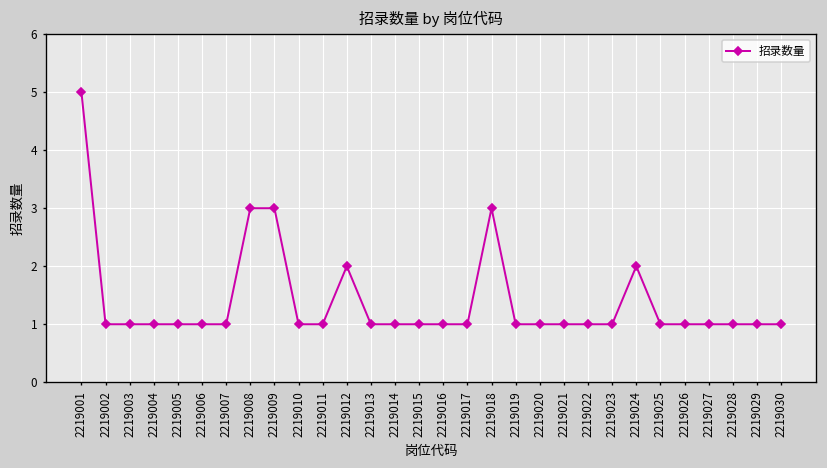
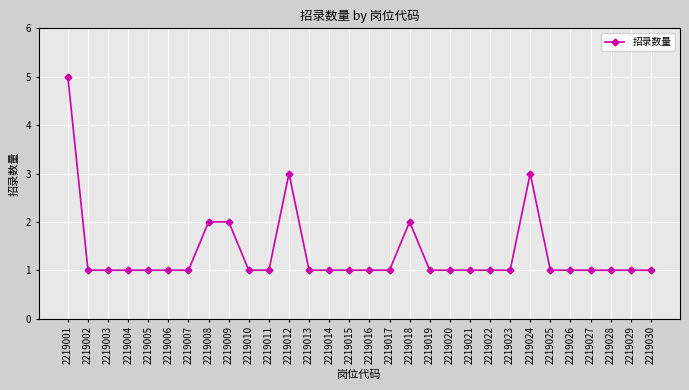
2219008: 3 -> 2
2219009: 3 -> 2
2219012: 2 -> 3
2219018: 3 -> 2
2219024: 2 -> 3
